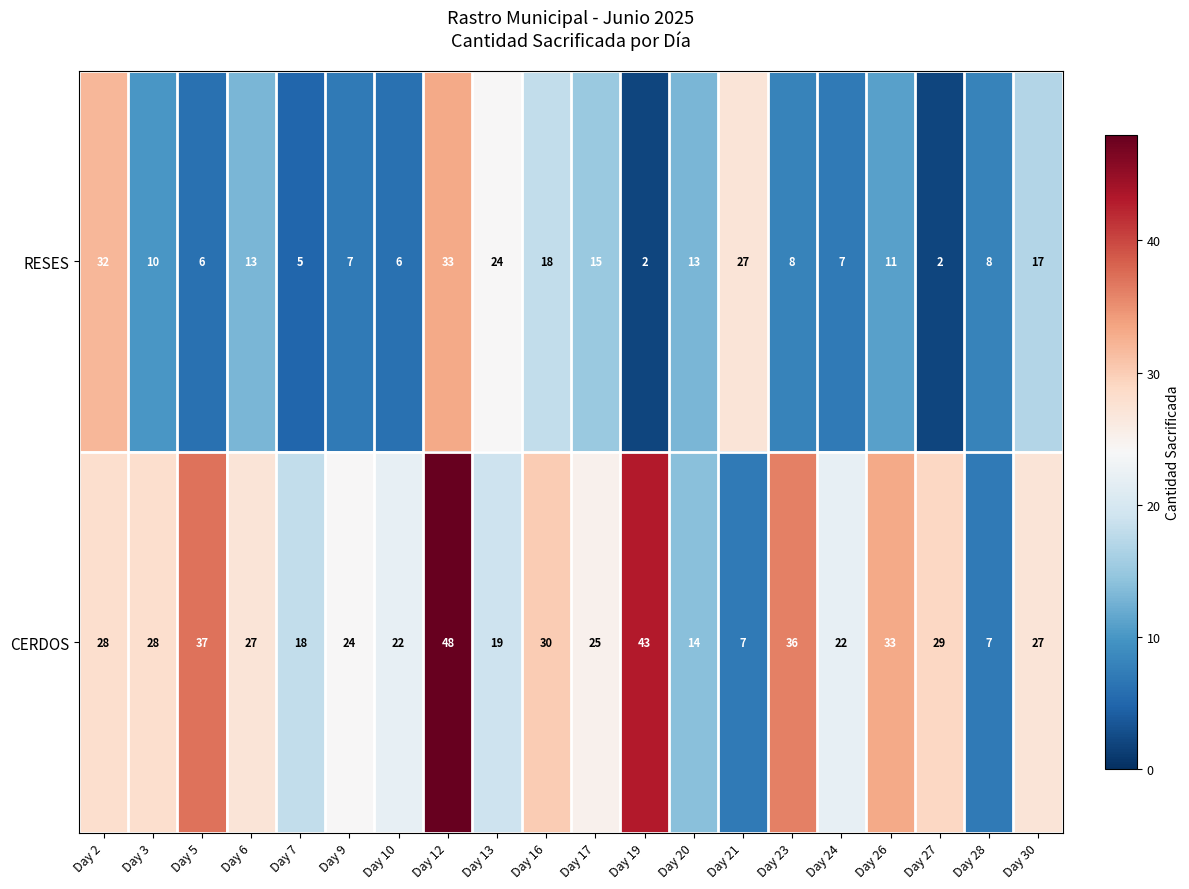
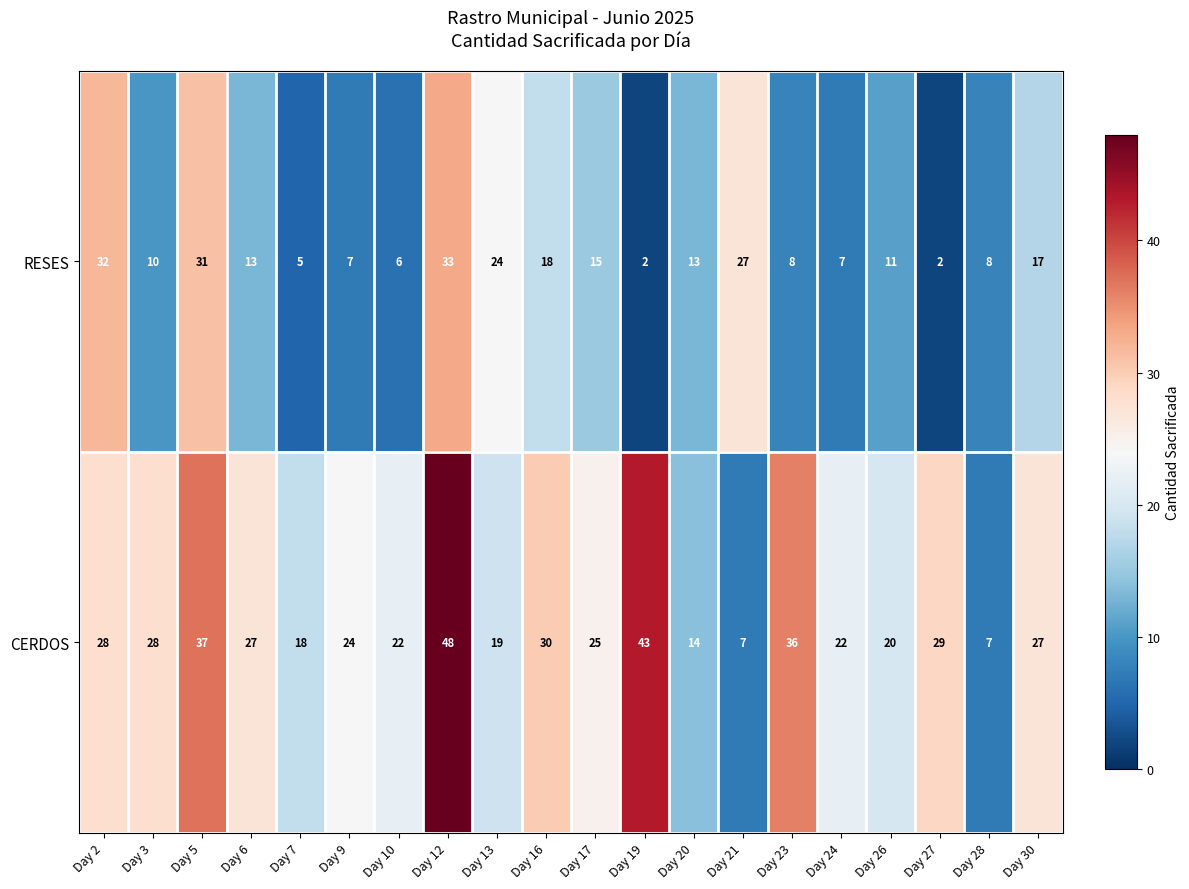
RESES, Day 5: 6 -> 31
CERDOS, Day 26: 33 -> 20
